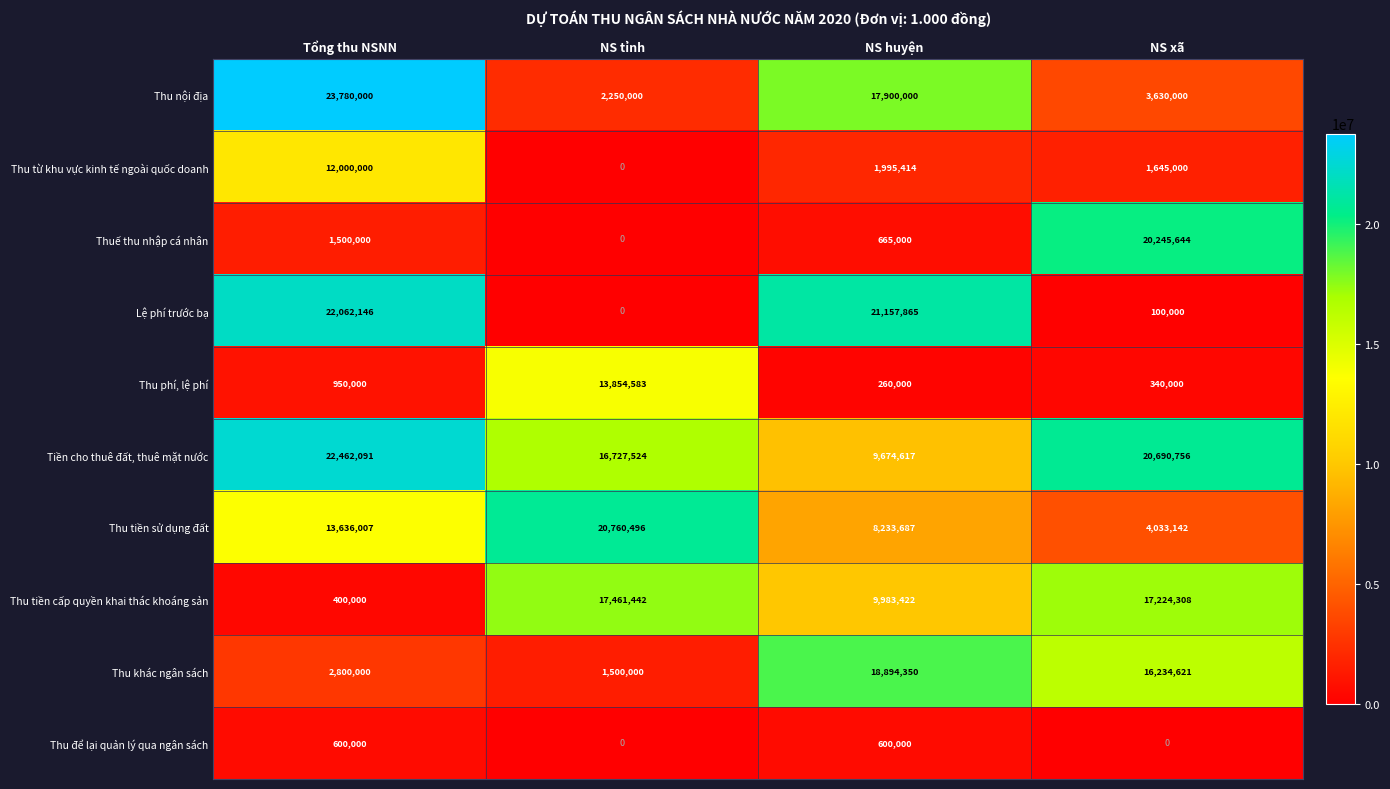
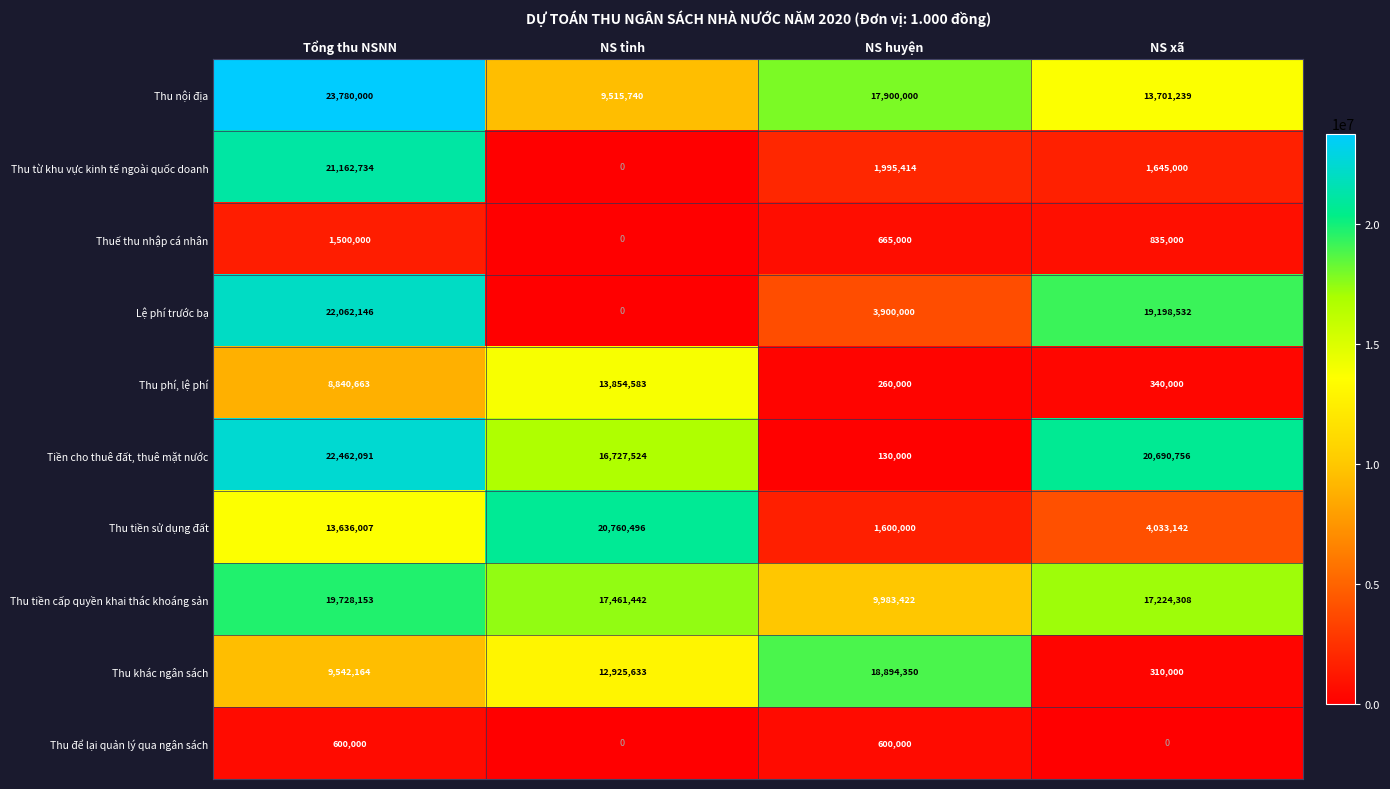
Thu nội địa, NS tỉnh: 2,250,000 -> 9,515,740
Thu nội địa, NS xã: 3,630,000 -> 13,701,239
Thu từ khu vực kinh tế ngoài quốc doanh, Tổng thu NSNN: 12,000,000 -> 21,162,734
Thuế thu nhập cá nhân, NS xã: 20,245,644 -> 835,000
Lệ phí trước bạ, NS huyện: 21,157,865 -> 3,900,000
Lệ phí trước bạ, NS xã: 100,000 -> 19,198,532
Thu phí, lệ phí, Tổng thu NSNN: 950,000 -> 8,840,663
Tiền cho thuê đất, thuê mặt nước, NS huyện: 9,674,617 -> 130,000
Thu tiền sử dụng đất, NS huyện: 8,233,687 -> 1,600,000
Thu tiền cấp quyền khai thác khoáng sản, Tổng thu NSNN: 400,000 -> 19,728,153
Thu khác ngân sách, Tổng thu NSNN: 2,800,000 -> 9,542,164
Thu khác ngân sách, NS tỉnh: 1,500,000 -> 12,925,633
Thu khác ngân sách, NS xã: 16,234,621 -> 310,000
